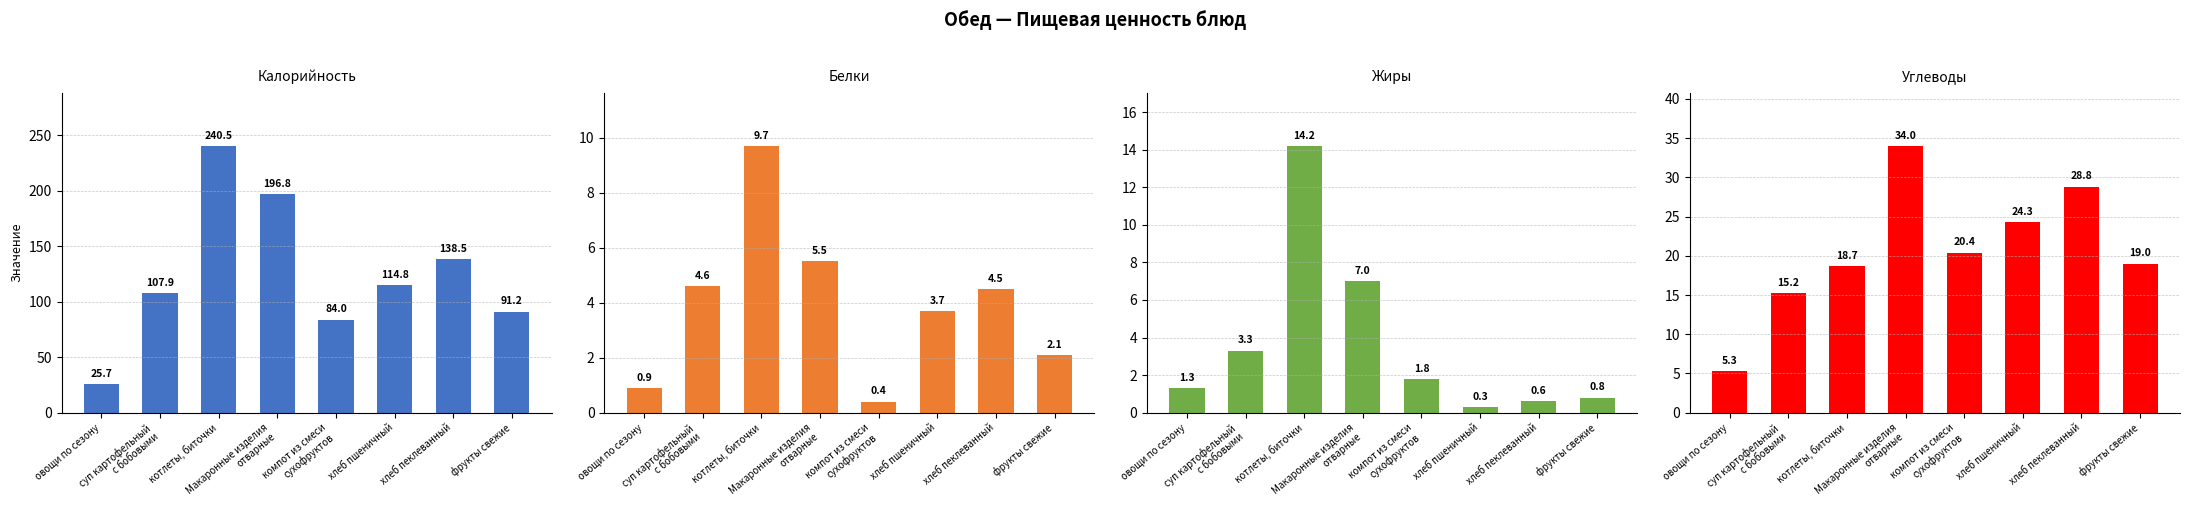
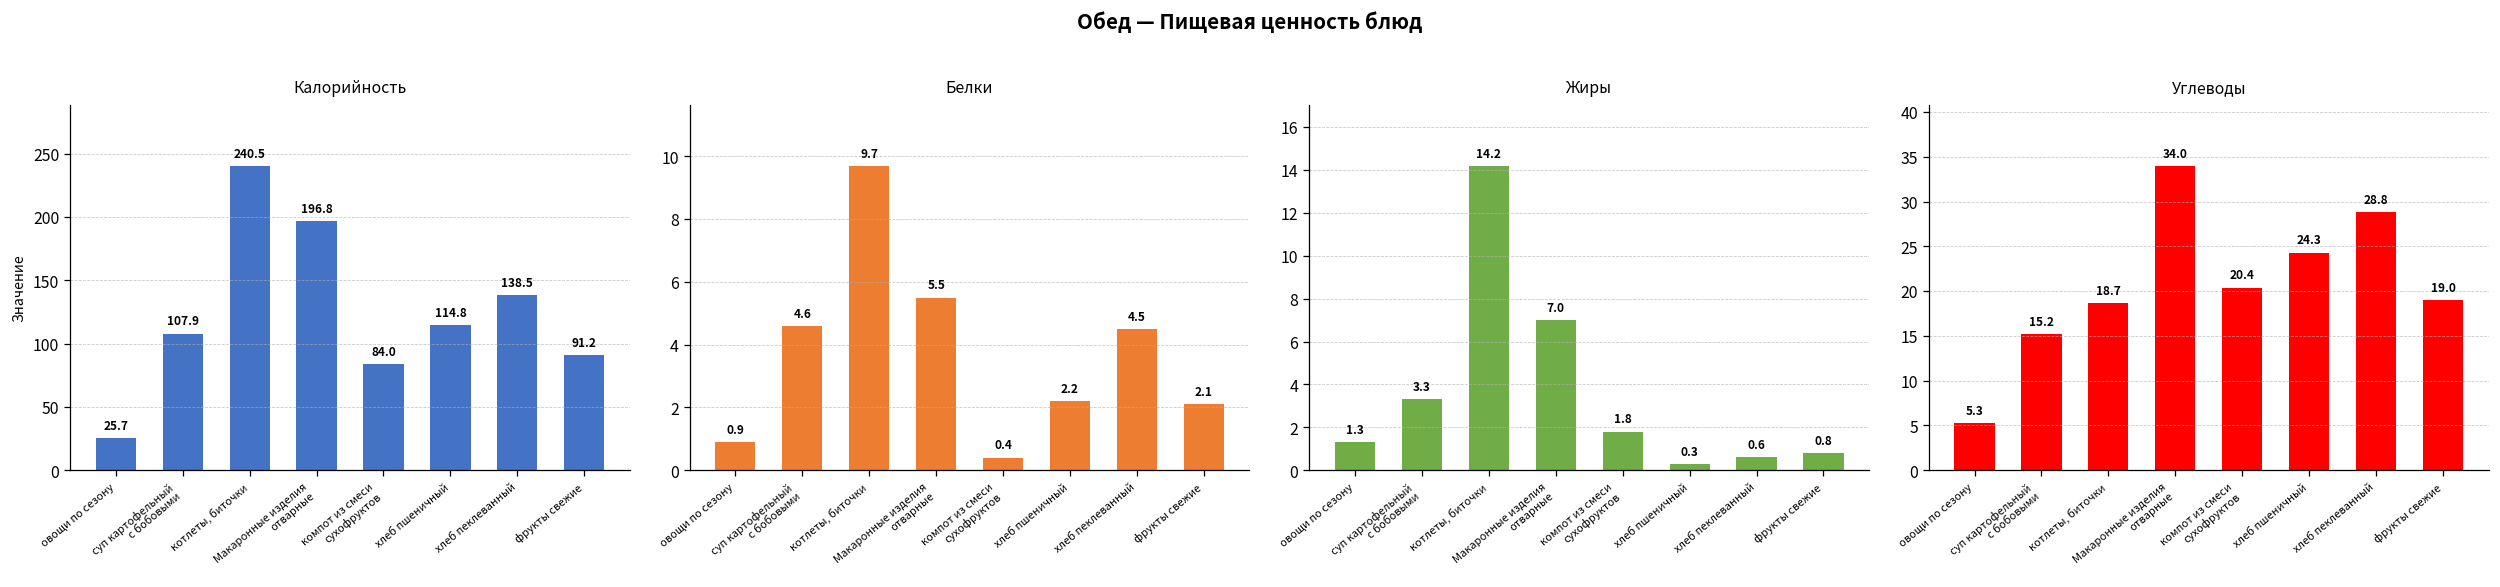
Белки, хлеб пшеничный: 3.7 -> 2.2
